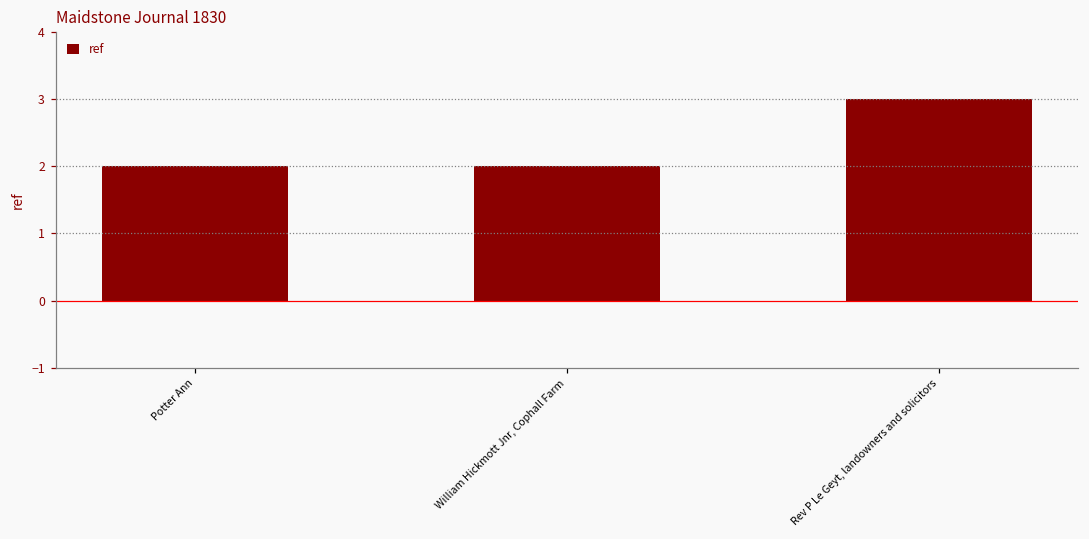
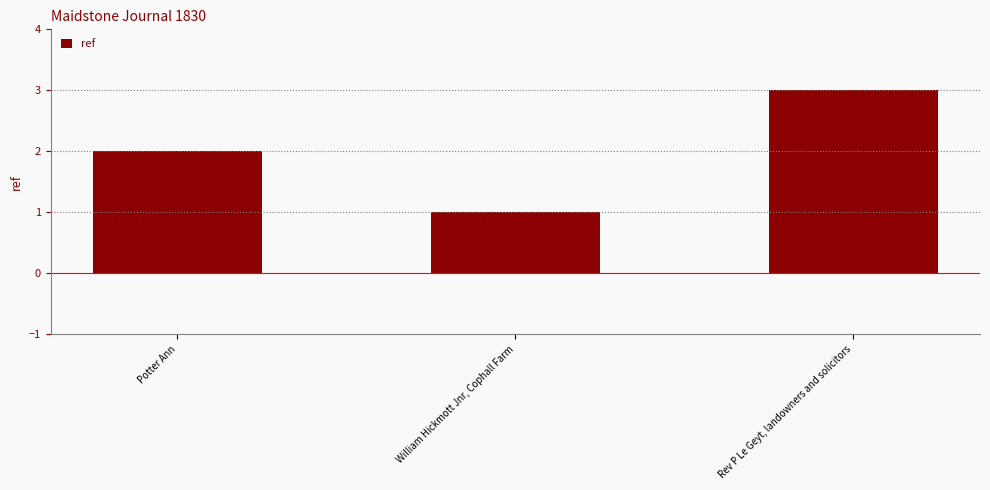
William Hickmott Jnr, Cophall Farm: 2 -> 1
